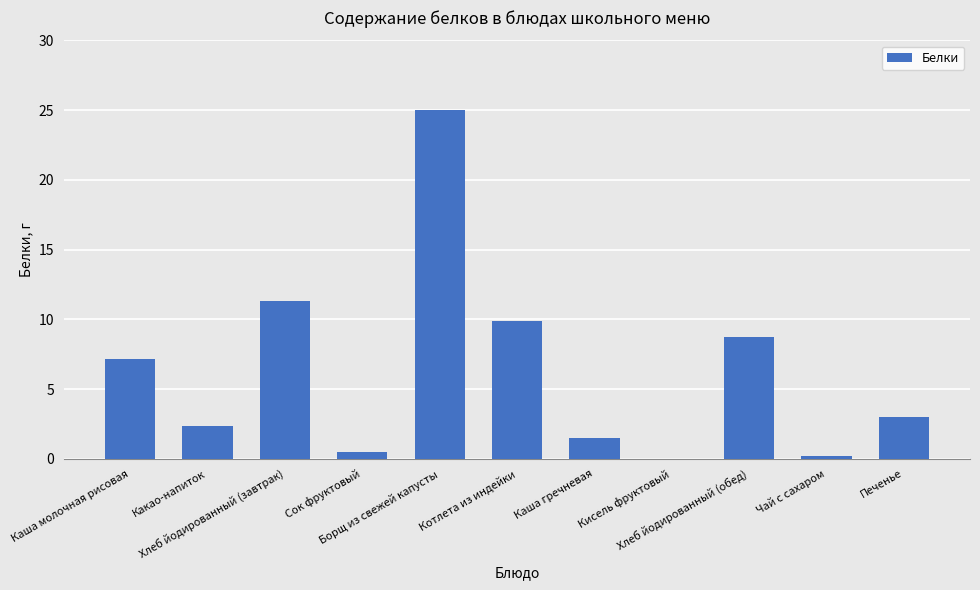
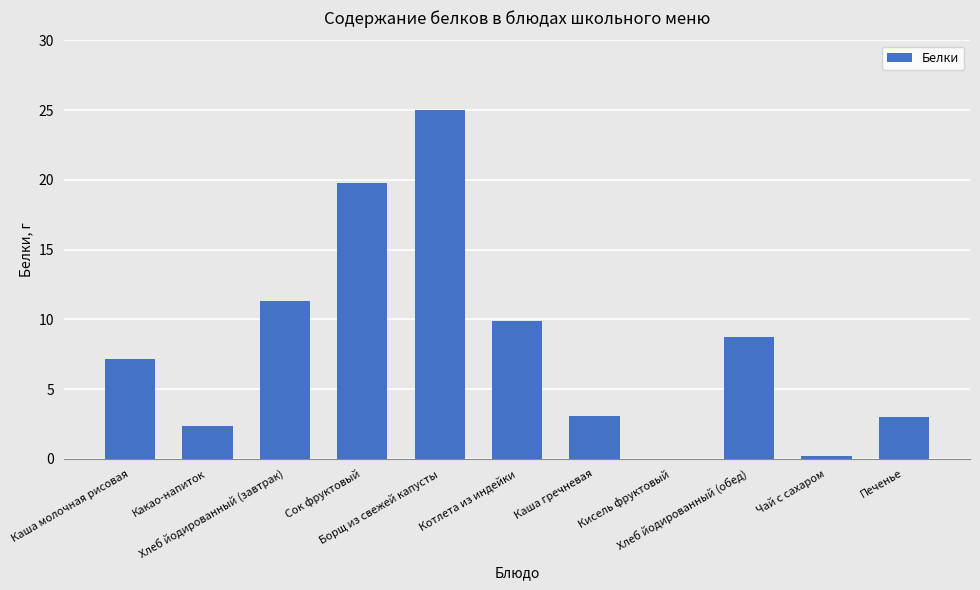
Сок фруктовый: 0.5 -> 19.8
Каша гречневая: 1.5 -> 3.1
